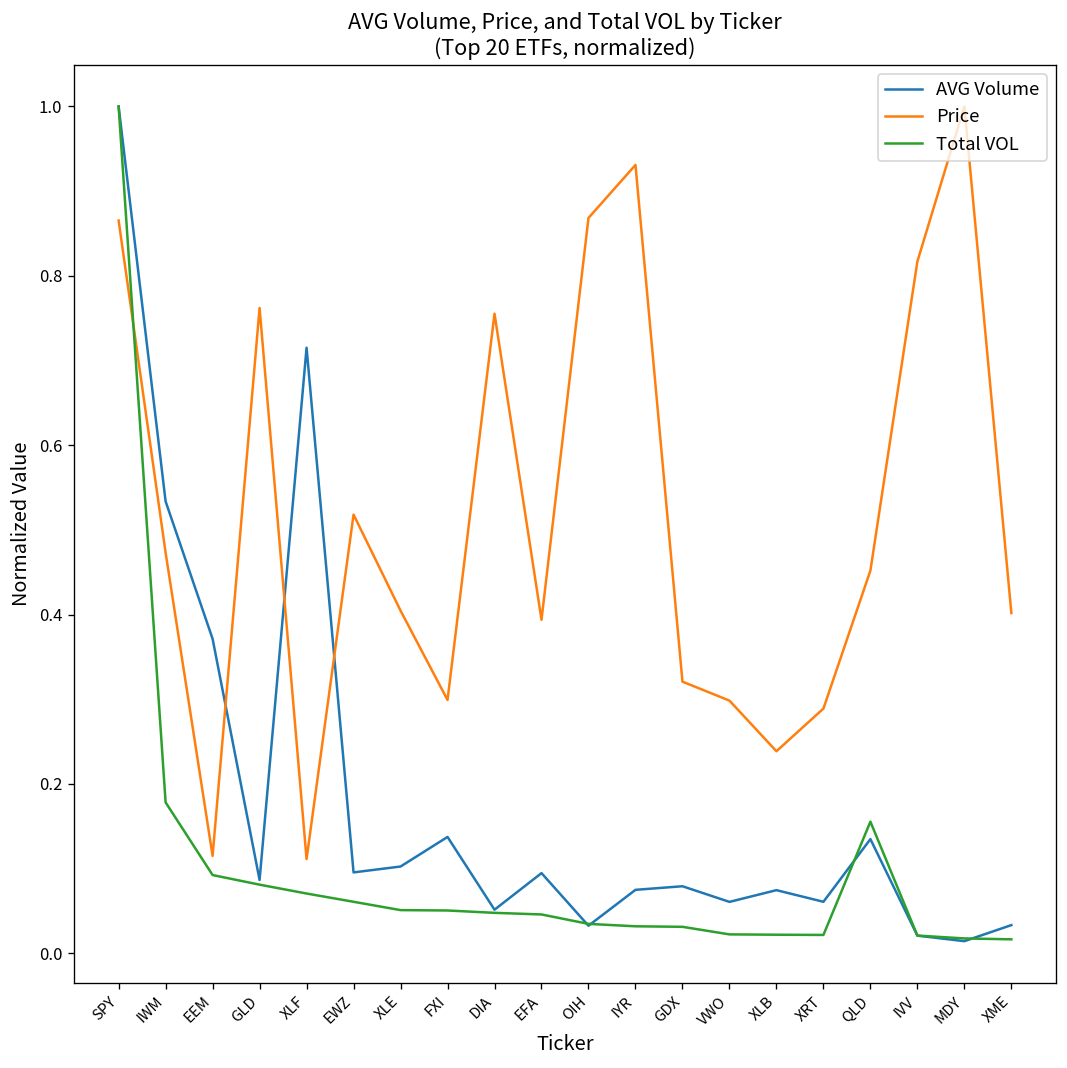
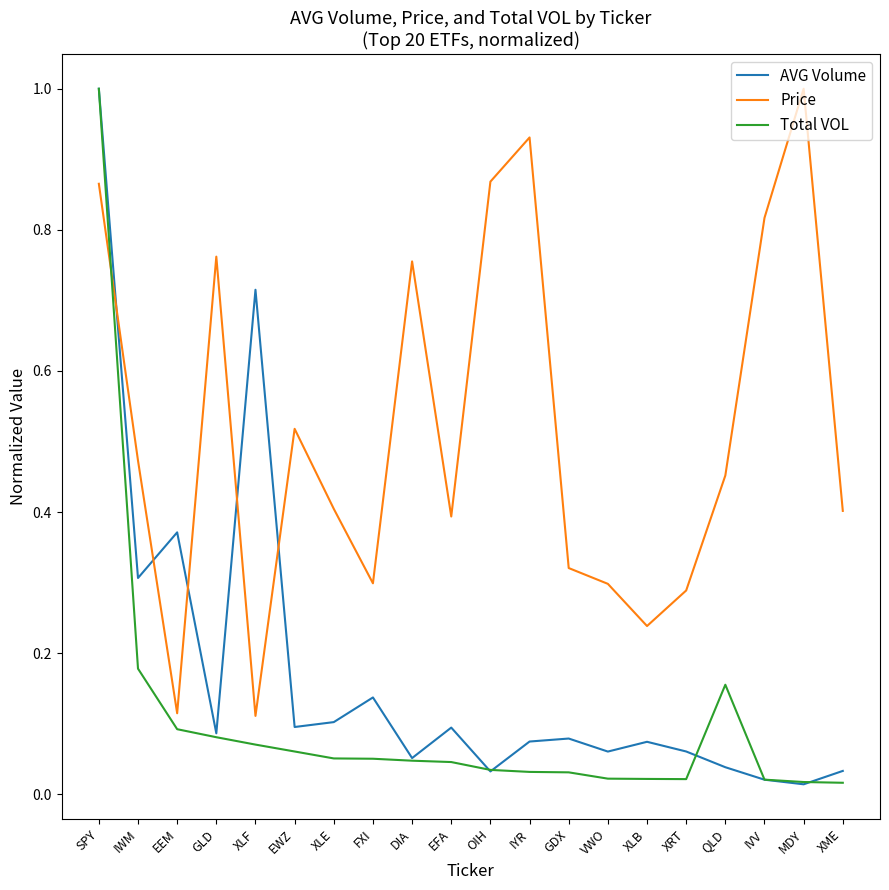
AVG Volume, IWM: 0.53 -> 0.31
AVG Volume, QLD: 0.13 -> 0.04
